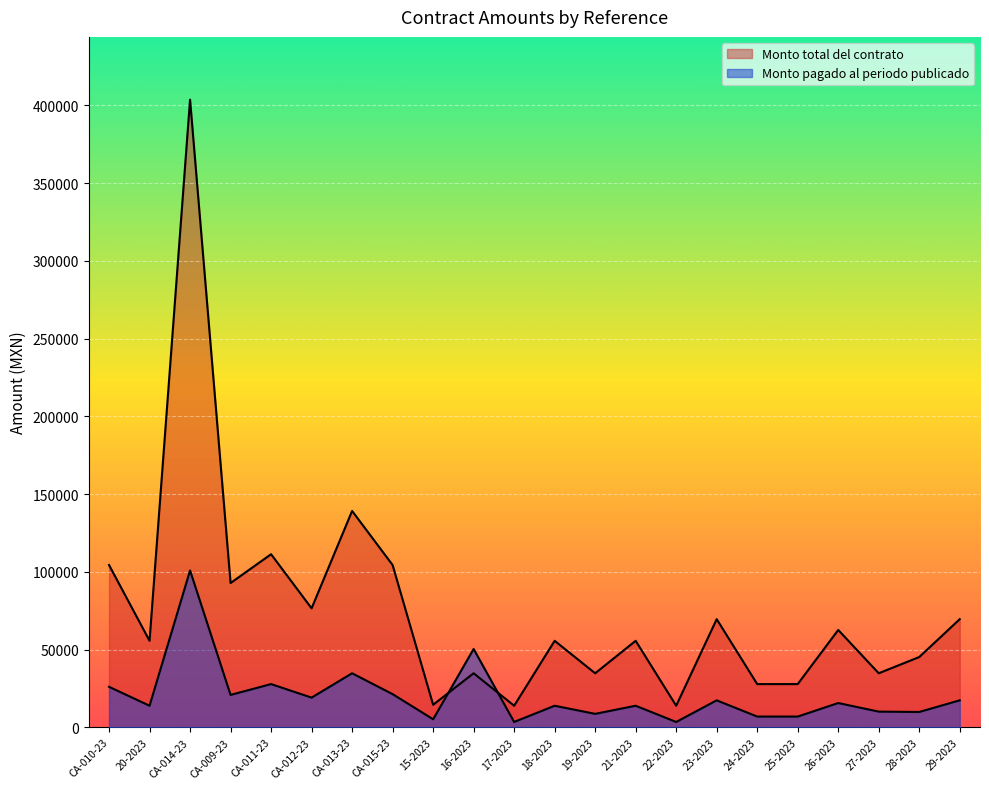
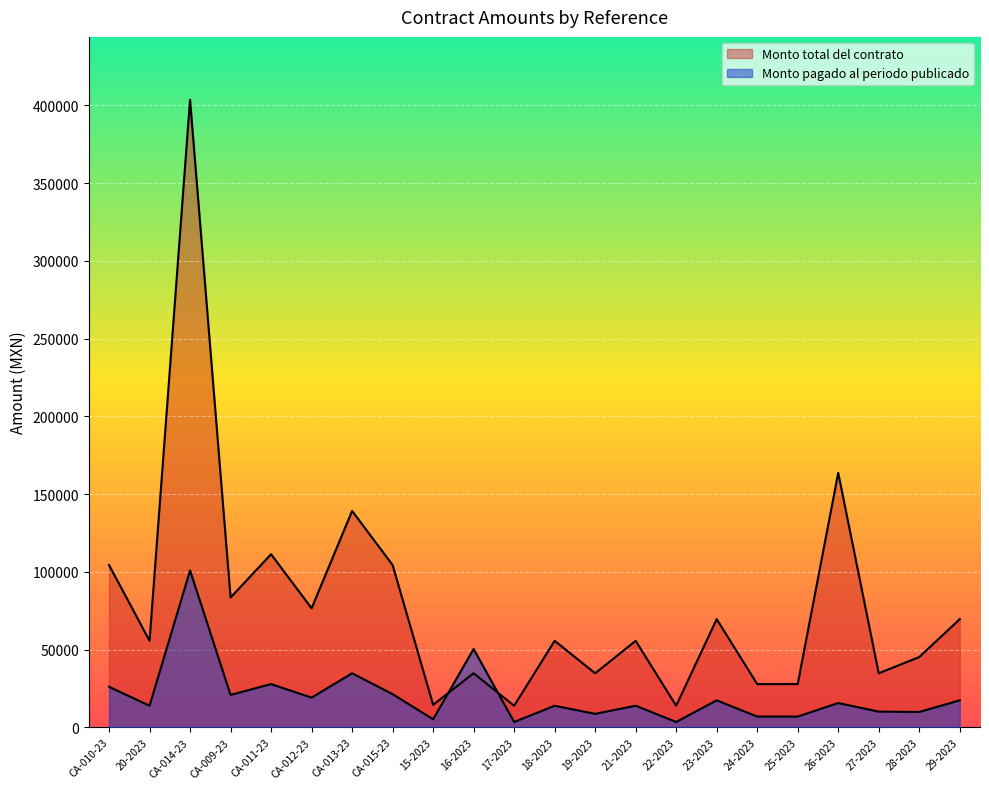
Monto total del contrato, CA-009-23: 93000 -> 84000
Monto total del contrato, 26-2023: 63000 -> 164000
